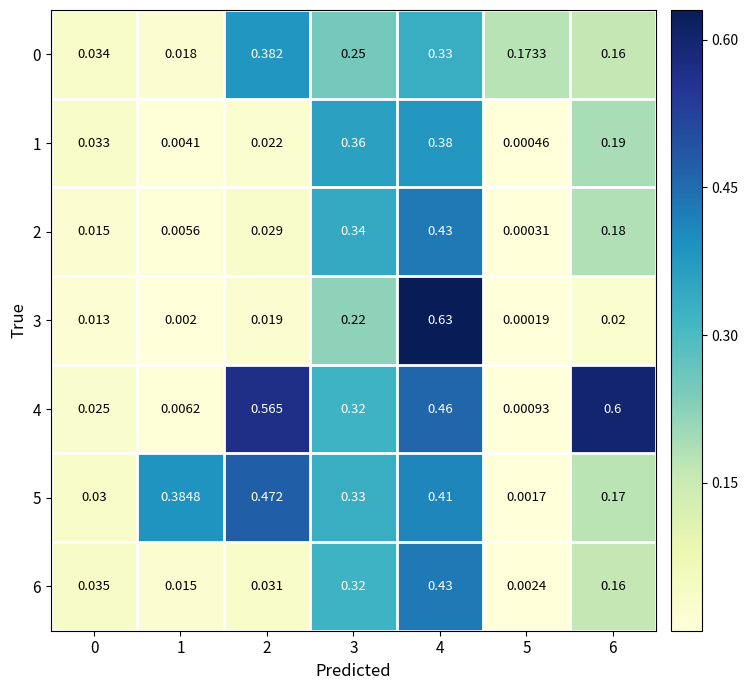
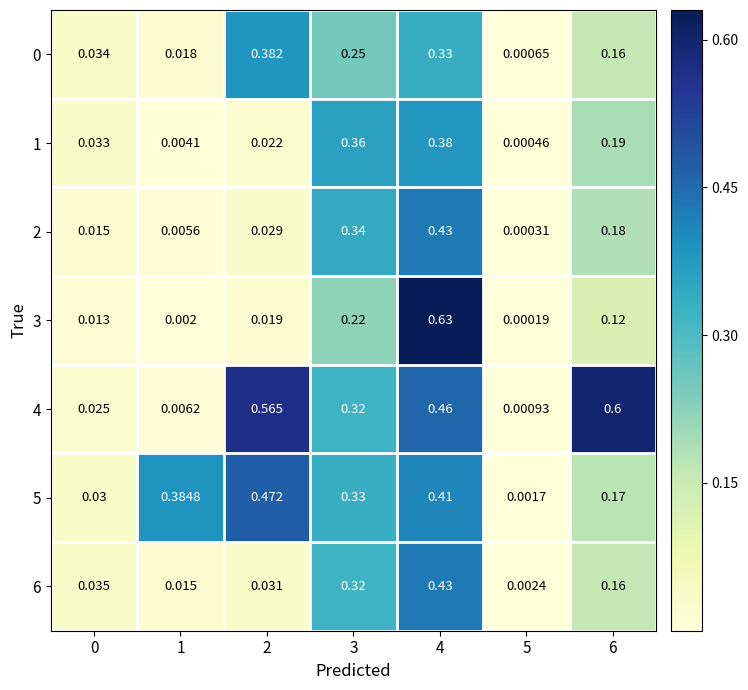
0, 5: 0.1733 -> 0.00065
3, 6: 0.02 -> 0.12
